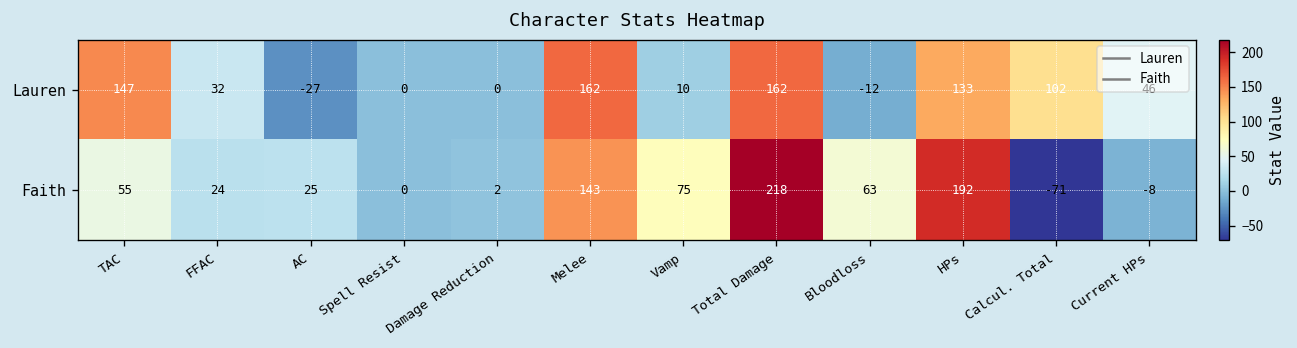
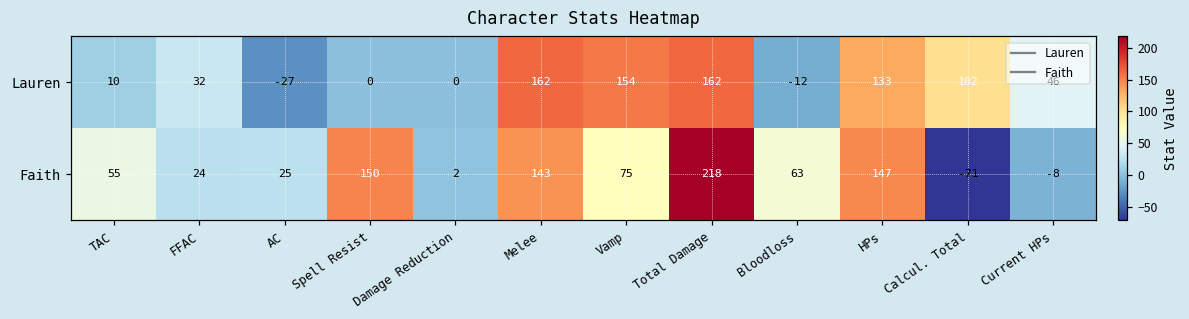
Lauren, TAC: 147 -> 10
Lauren, Vamp: 10 -> 154
Faith, Spell Resist: 0 -> 150
Faith, HPs: 192 -> 147
